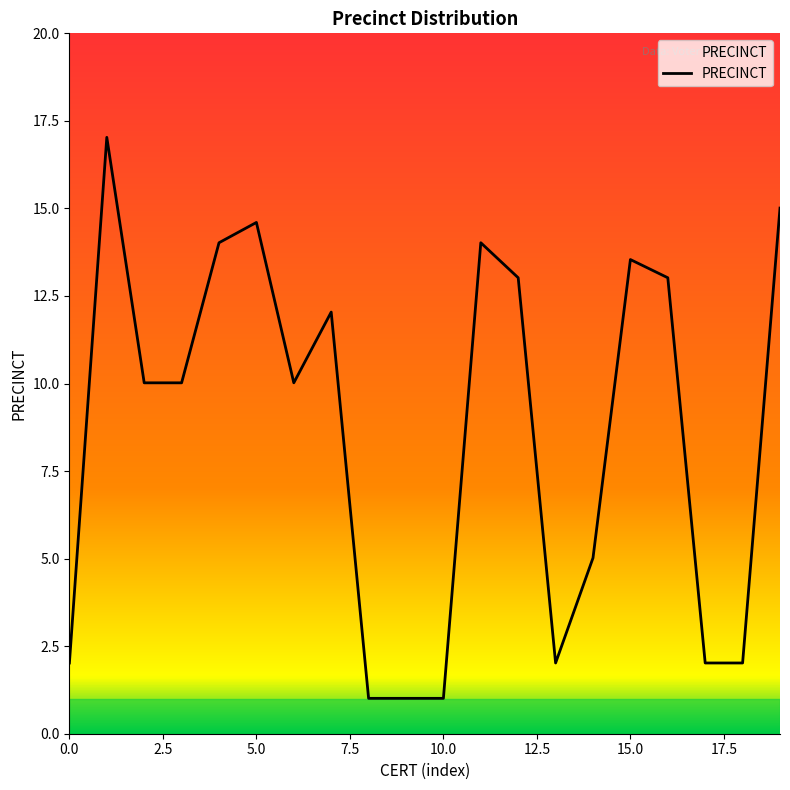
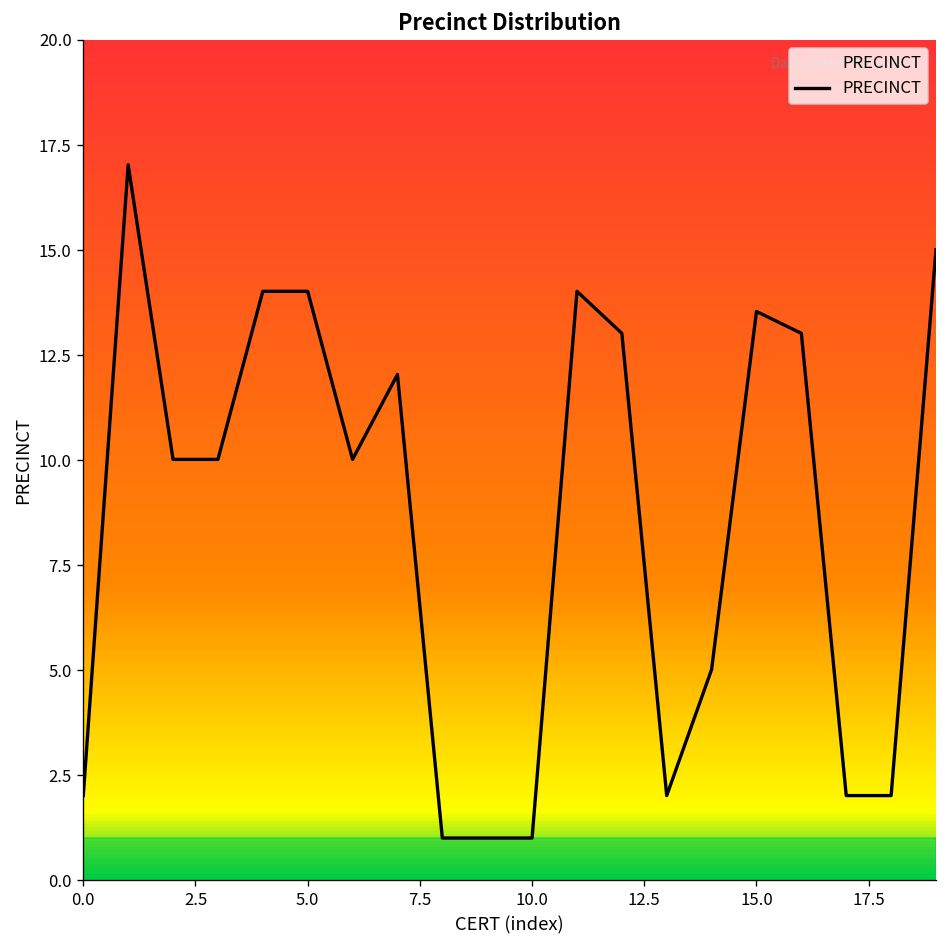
5.0: 14.6 -> 14.0
